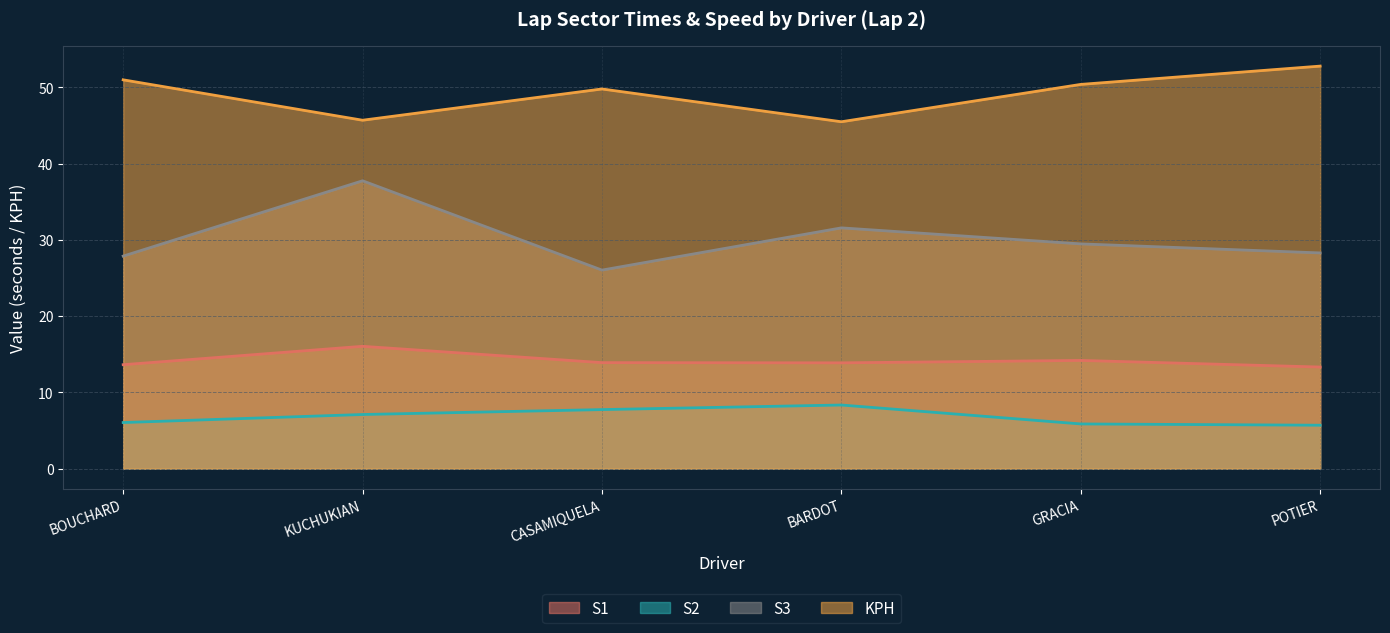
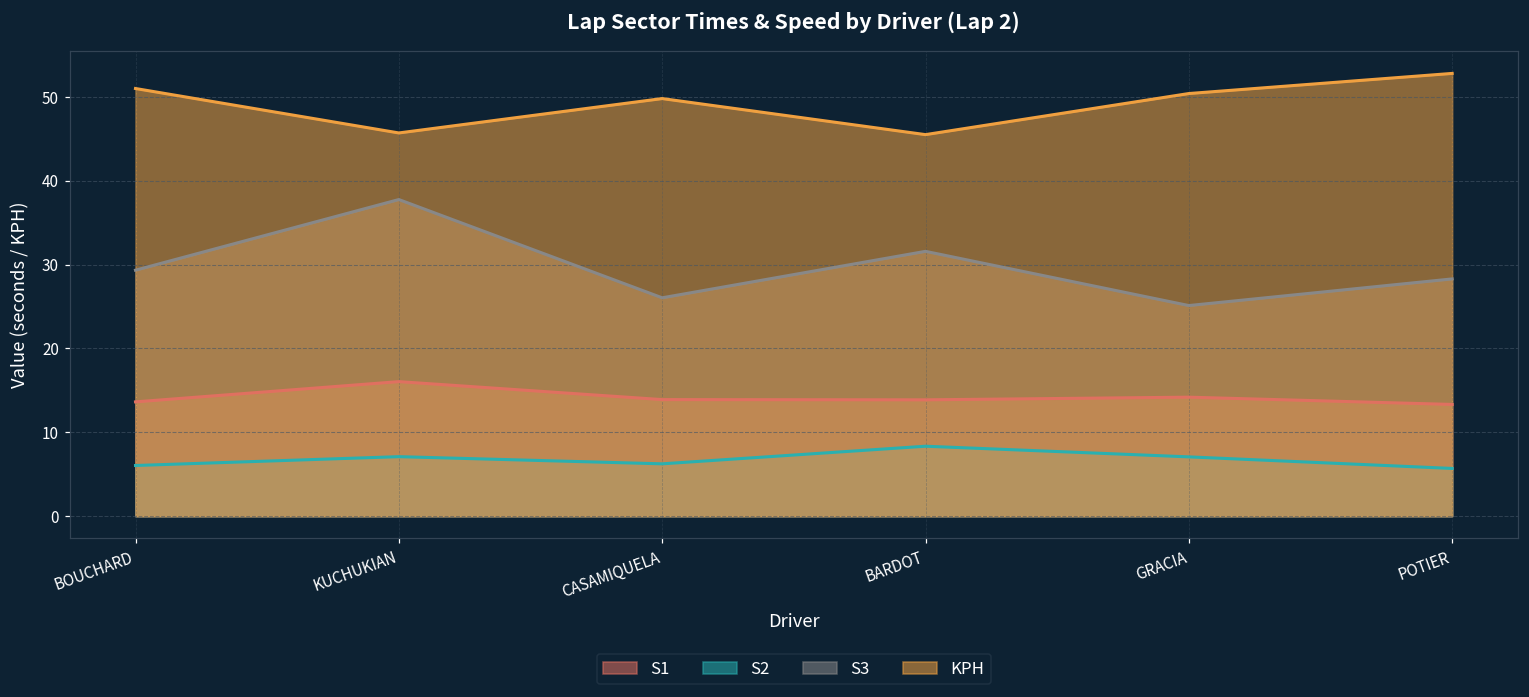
S3, BOUCHARD: 28 -> 29
S2, CASAMIQUELA: 8 -> 6
S2, GRACIA: 6 -> 7
S3, GRACIA: 29 -> 25
